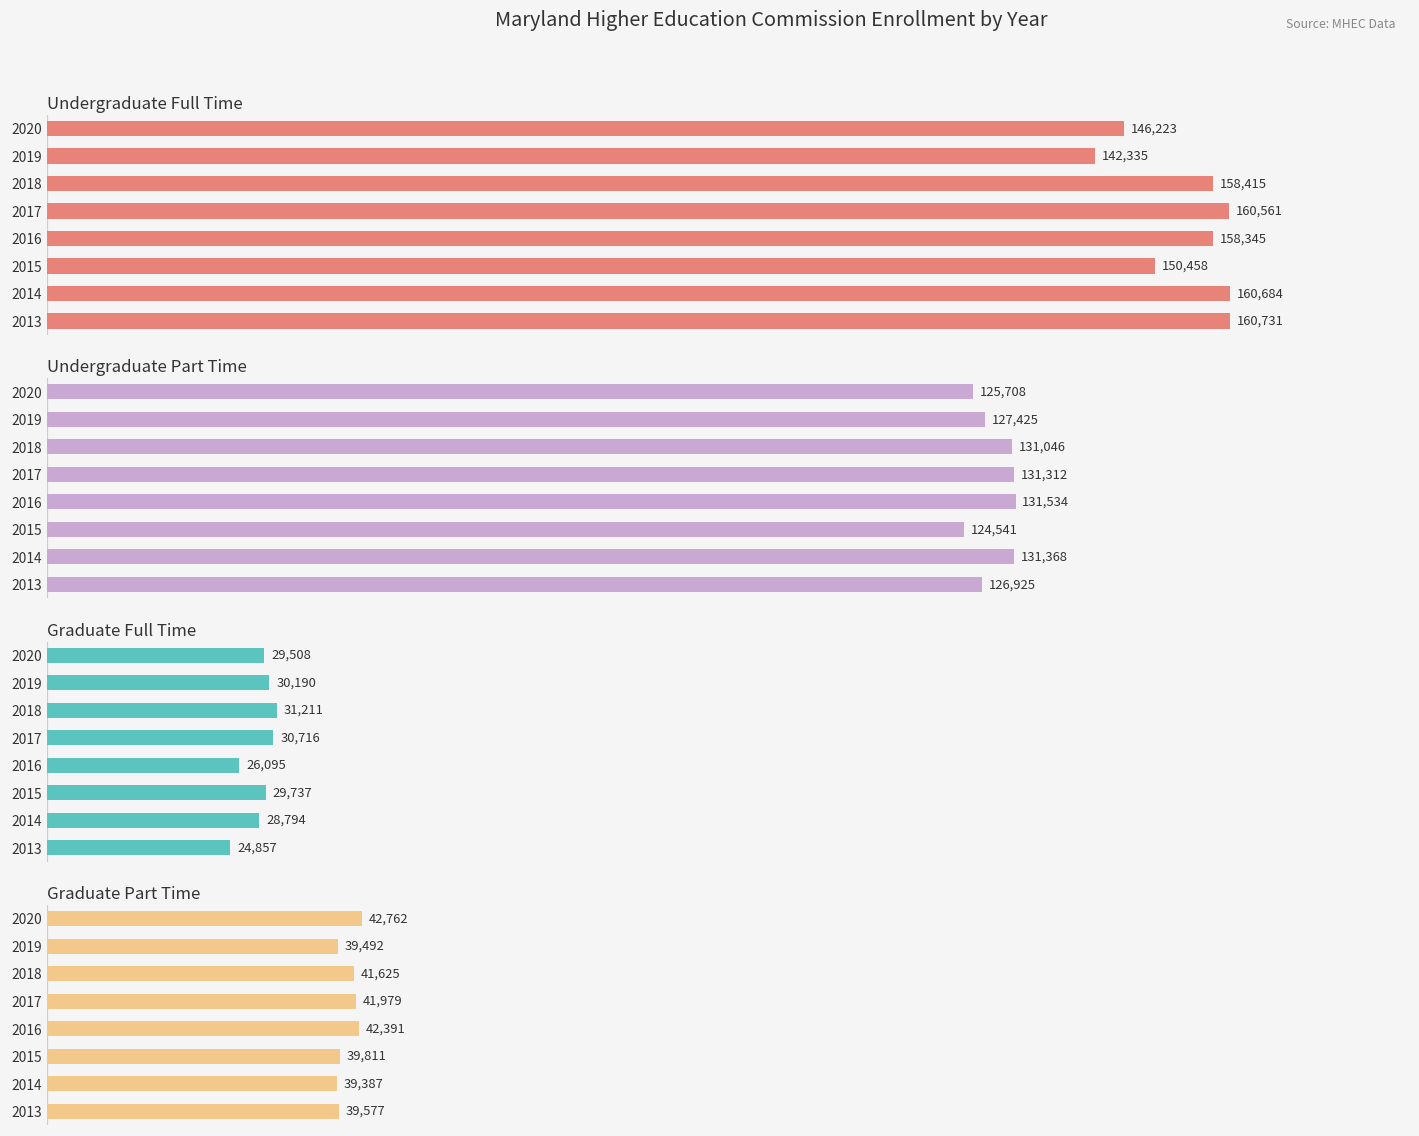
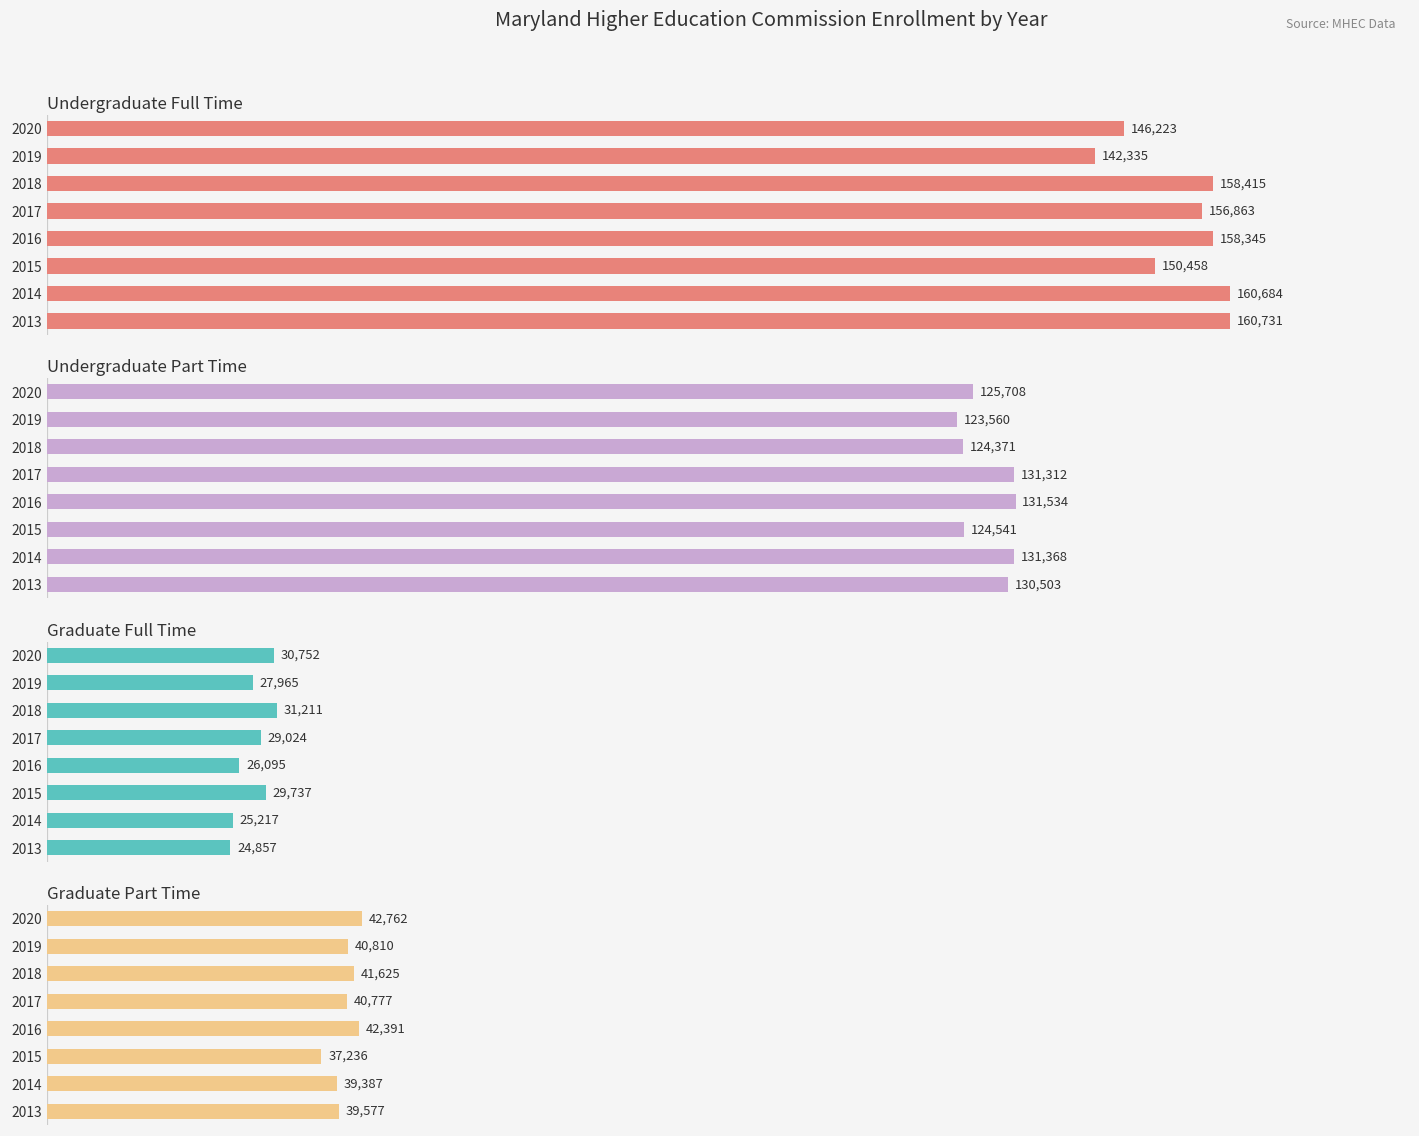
Undergraduate Full Time, 2017: 160,561 -> 156,863
Undergraduate Part Time, 2019: 127,425 -> 123,560
Undergraduate Part Time, 2018: 131,046 -> 124,371
Undergraduate Part Time, 2013: 126,925 -> 130,503
Graduate Full Time, 2020: 29,508 -> 30,752
Graduate Full Time, 2019: 30,190 -> 27,965
Graduate Full Time, 2017: 30,716 -> 29,024
Graduate Full Time, 2014: 28,794 -> 25,217
Graduate Part Time, 2019: 39,492 -> 40,810
Graduate Part Time, 2017: 41,979 -> 40,777
Graduate Part Time, 2015: 39,811 -> 37,236
